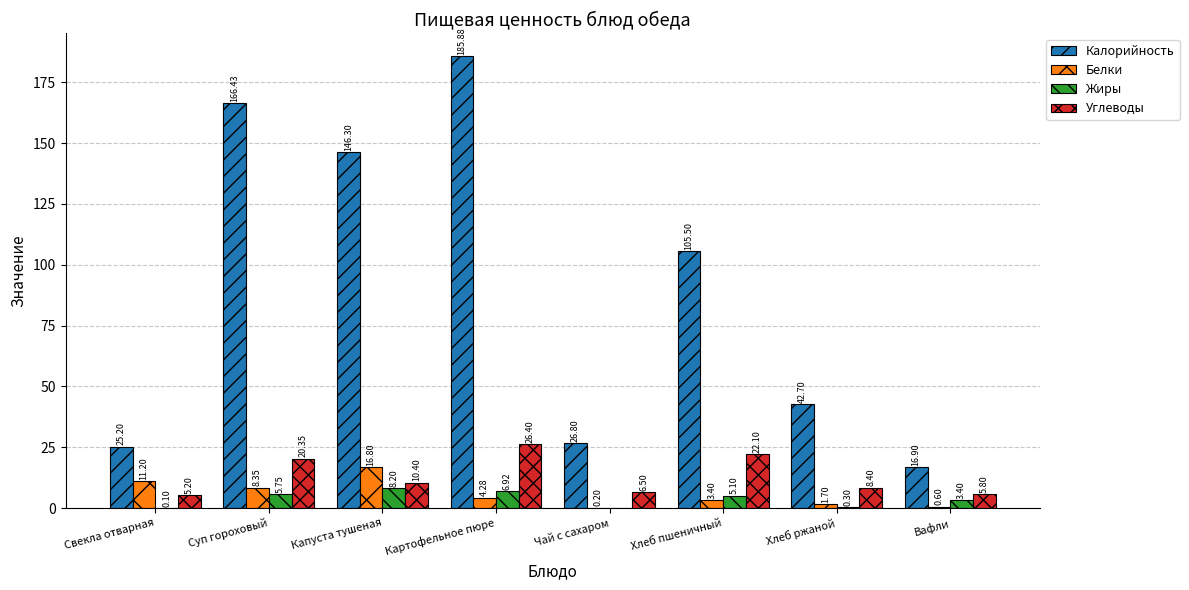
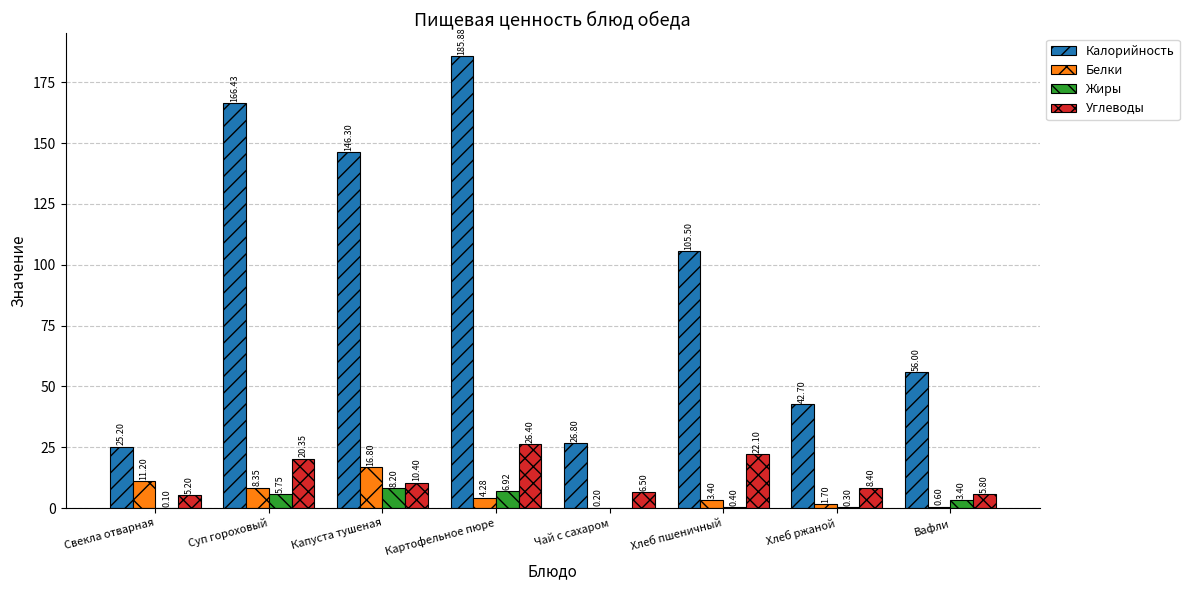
Жиры, Хлеб пшеничный: 5.10 -> 0.40
Калорийность, Вафли: 16.90 -> 56.00
